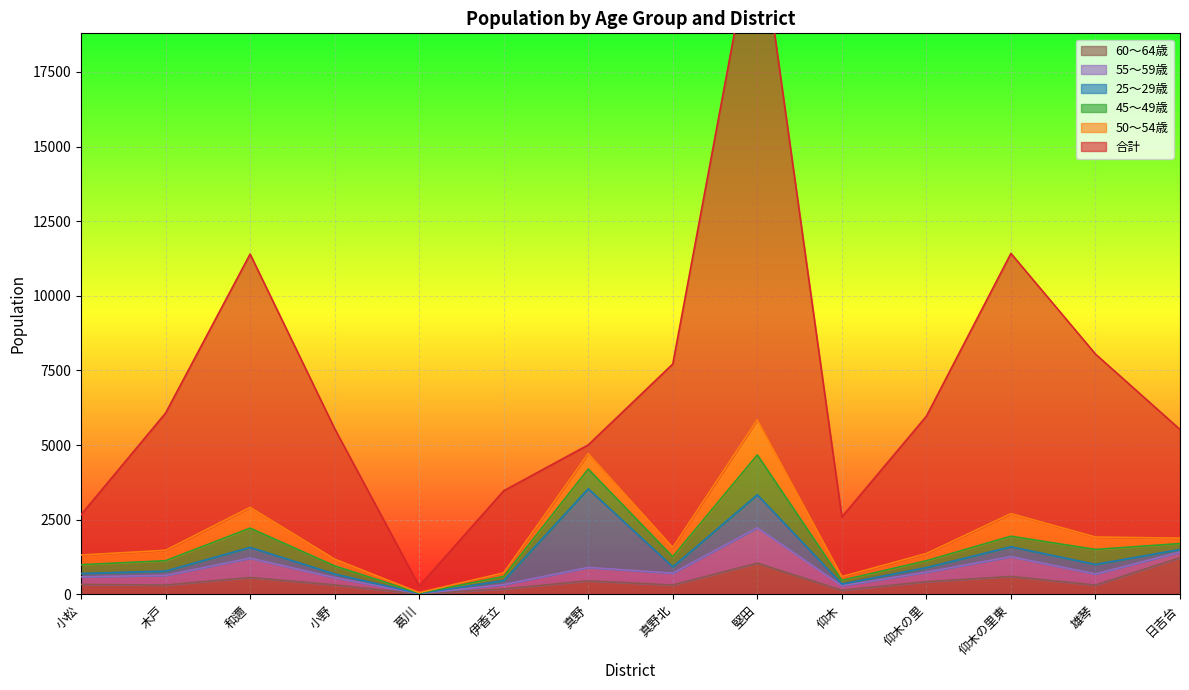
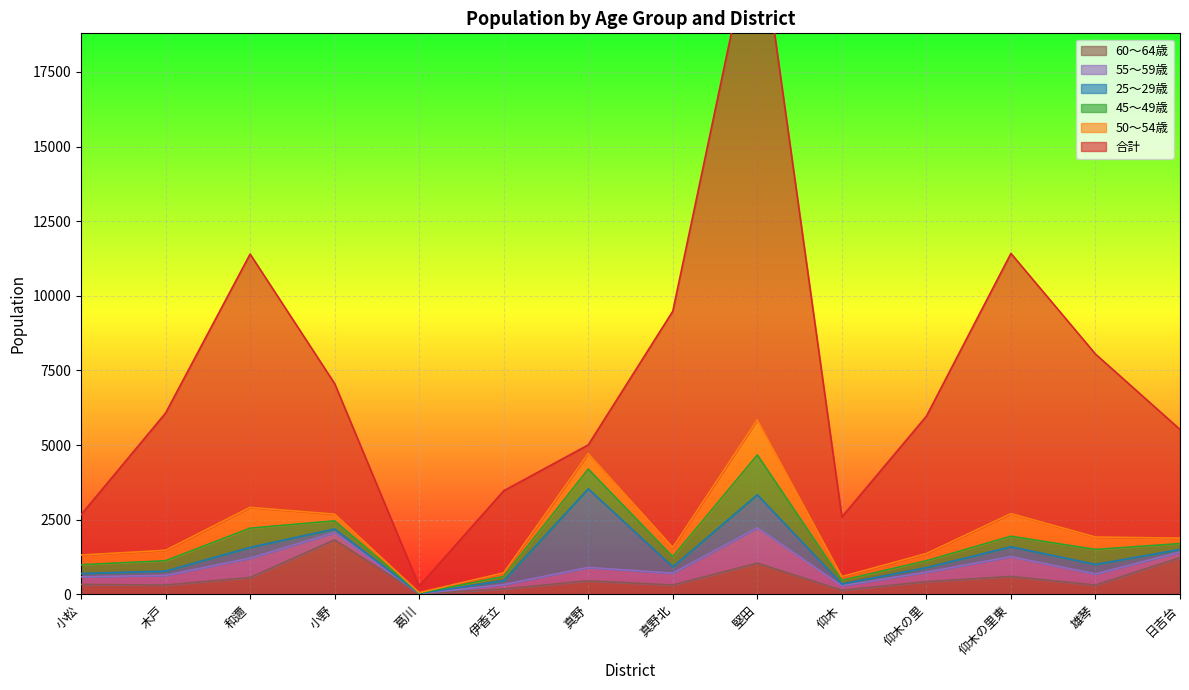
60～64歳, 小野: 300 -> 1800
合計, 真野北: 6100 -> 7900
